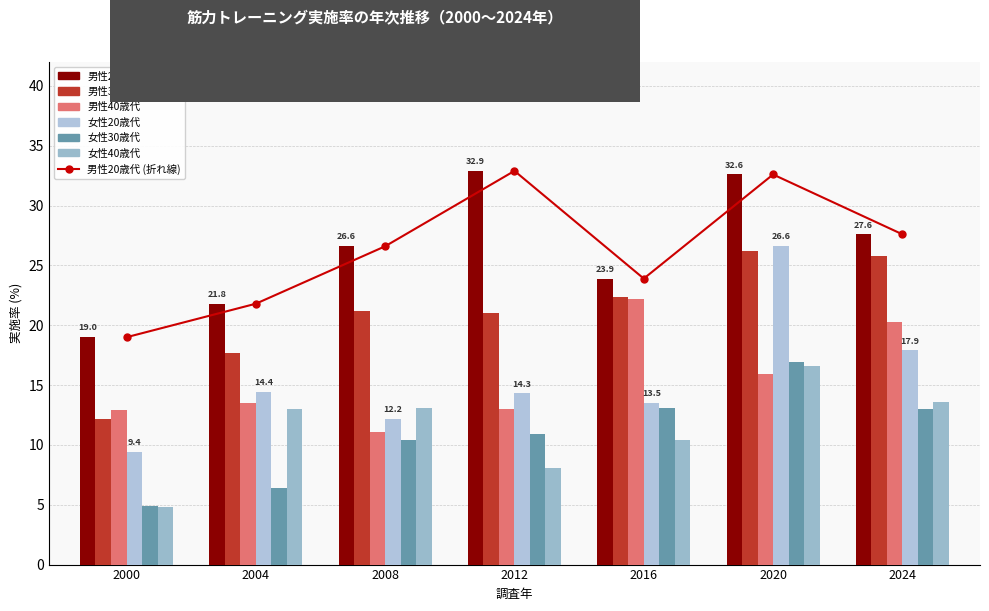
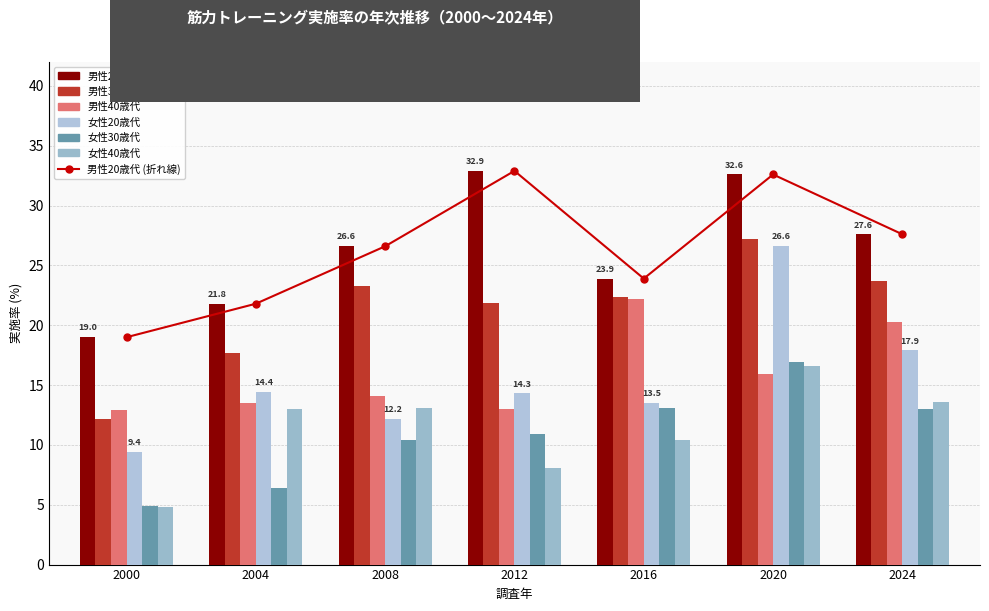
男性30歳代, 2008: 21.2 -> 23.3
男性40歳代, 2008: 11.1 -> 14.1
男性30歳代, 2012: 21.0 -> 21.9
男性30歳代, 2020: 26.2 -> 27.2
男性30歳代, 2024: 25.8 -> 23.7
